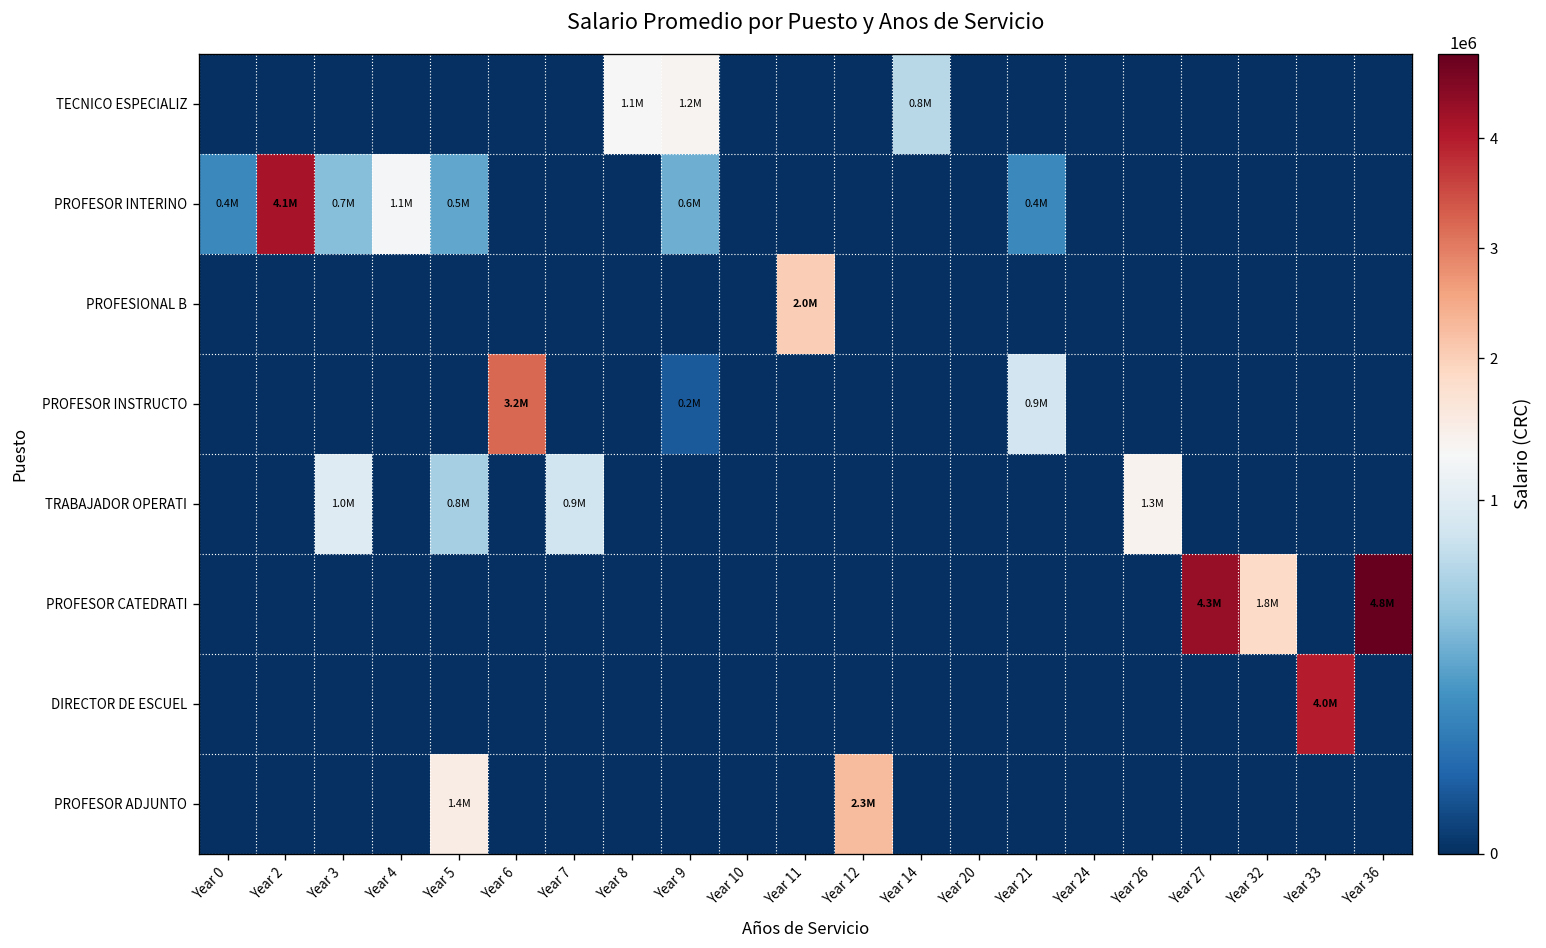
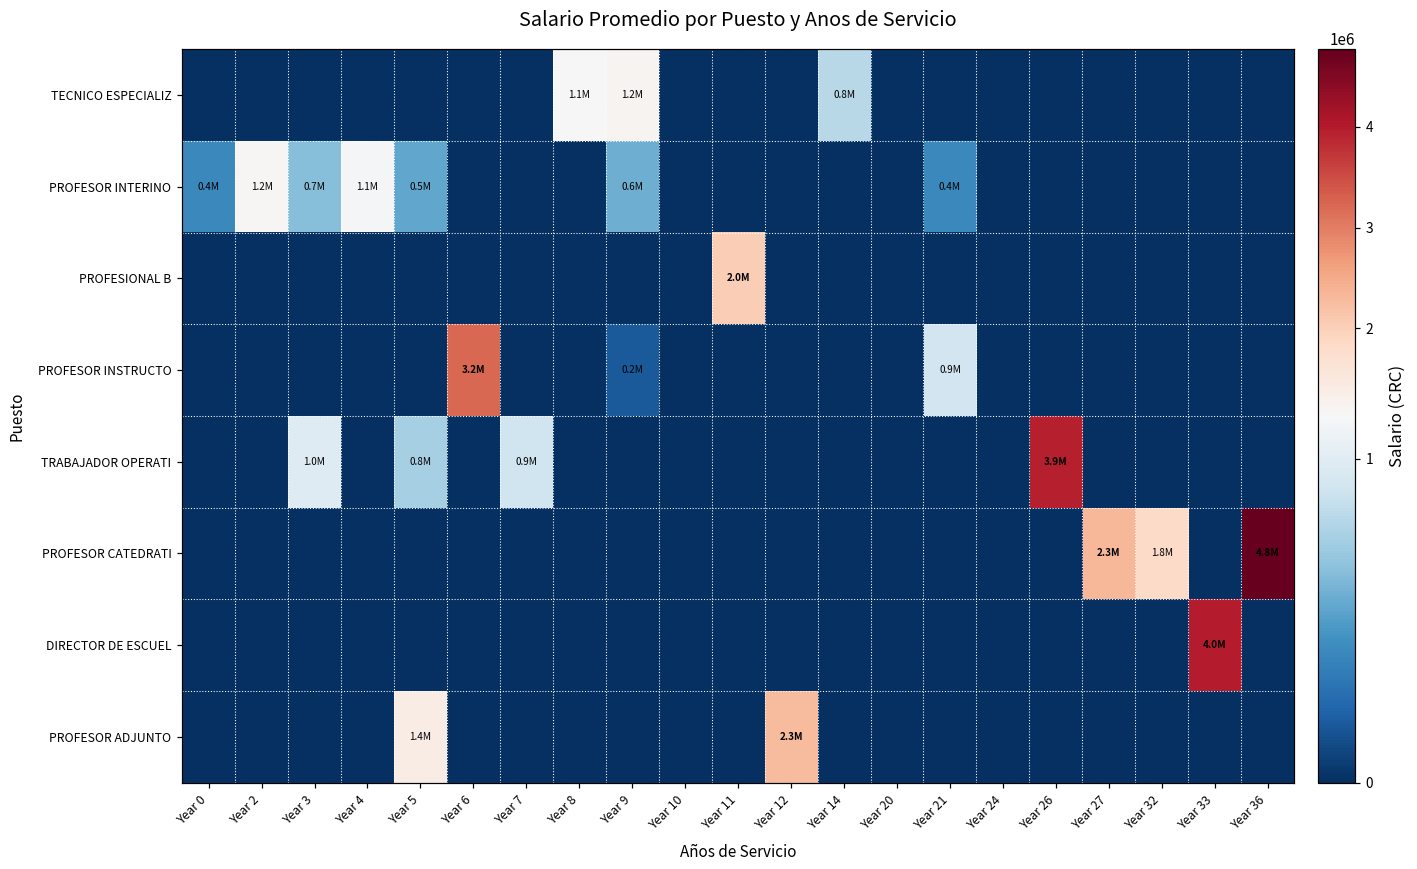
PROFESOR INTERINO, Year 2: 4.1M -> 1.2M
TRABAJADOR OPERATI, Year 26: 1.3M -> 3.9M
PROFESOR CATEDRATI, Year 27: 4.3M -> 2.3M
